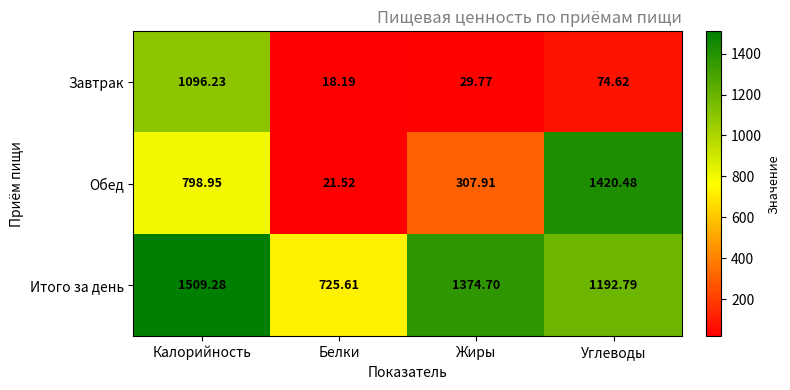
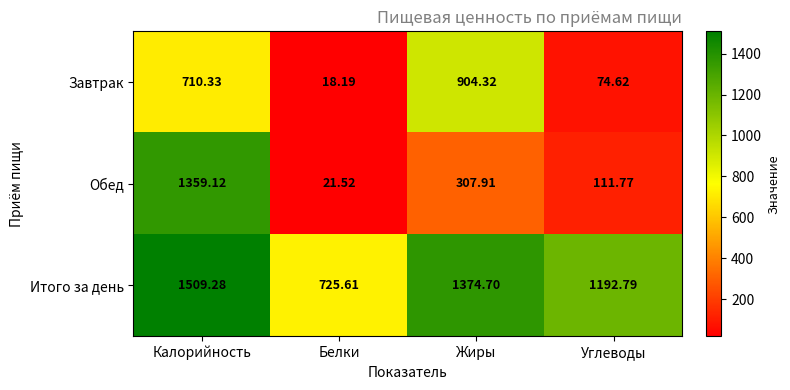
Завтрак, Калорийность: 1096.23 -> 710.33
Завтрак, Жиры: 29.77 -> 904.32
Обед, Калорийность: 798.95 -> 1359.12
Обед, Углеводы: 1420.48 -> 111.77
